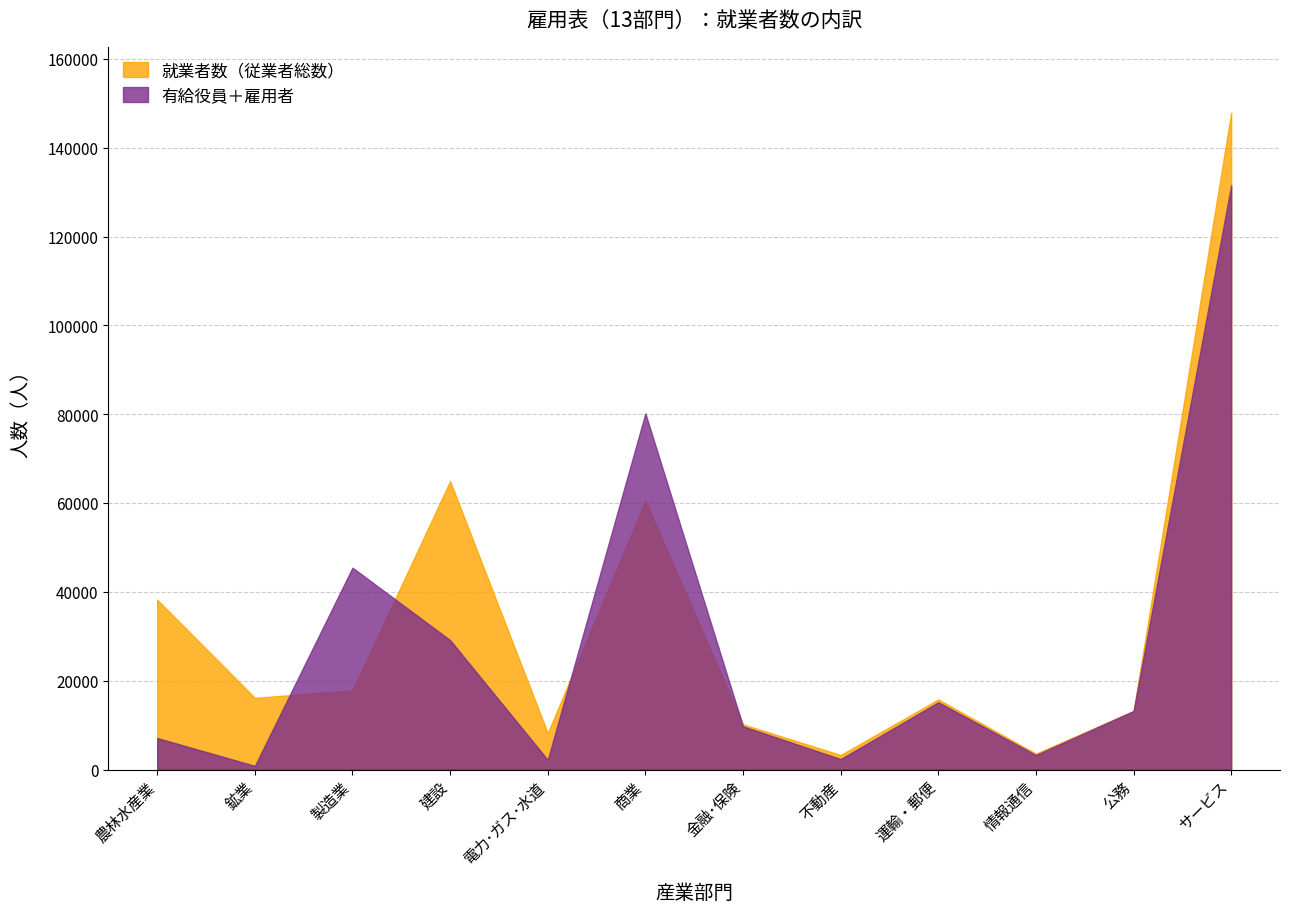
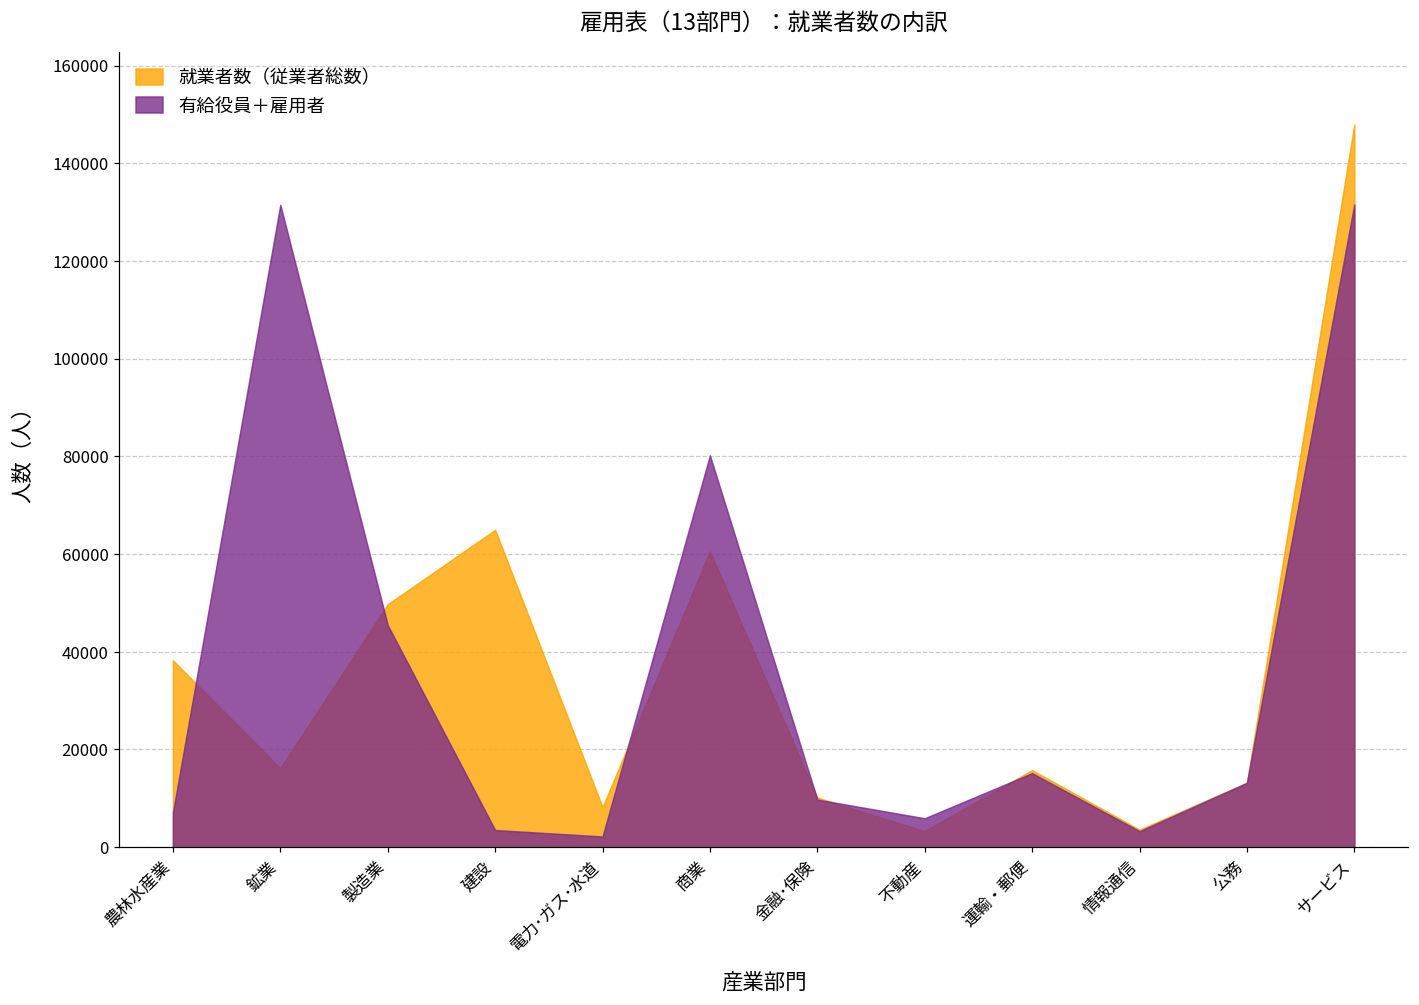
有給役員＋雇用者, 鉱業: 1000 -> 131000
就業者数（従業者総数）, 製造業: 18000 -> 50000
有給役員＋雇用者, 建設: 29000 -> 4000
有給役員＋雇用者, 不動産: 2000 -> 6000
